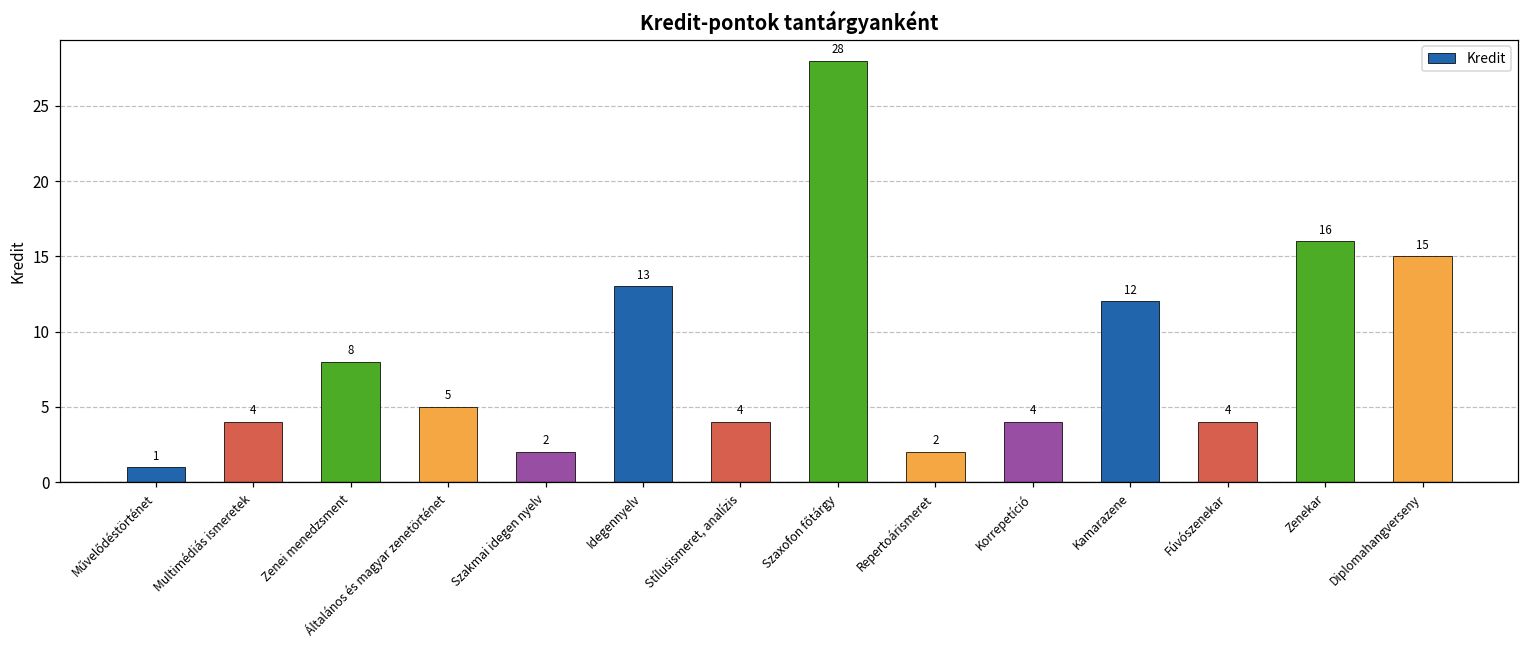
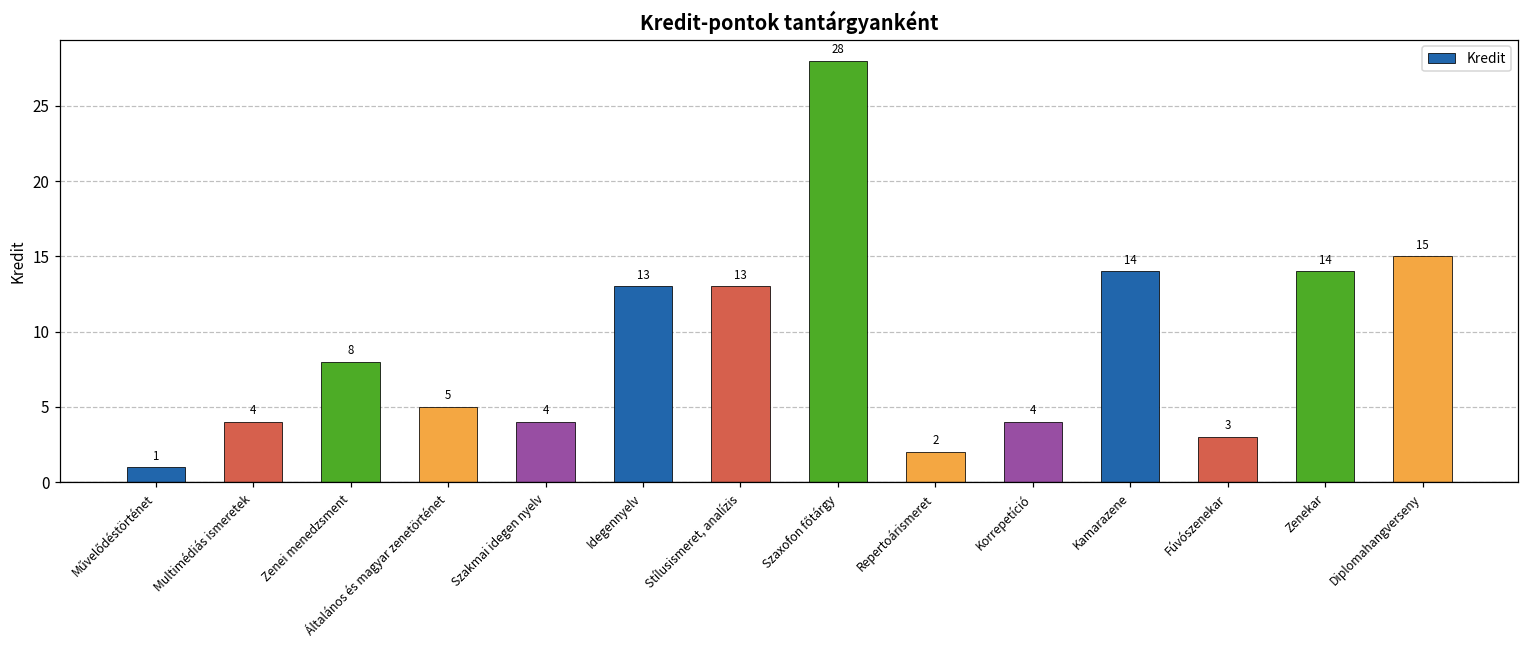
Szakmai idegen nyelv: 2 -> 4
Stílusismeret, analízis: 4 -> 13
Kamarazene: 12 -> 14
Fúvószenekar: 4 -> 3
Zenekar: 16 -> 14
